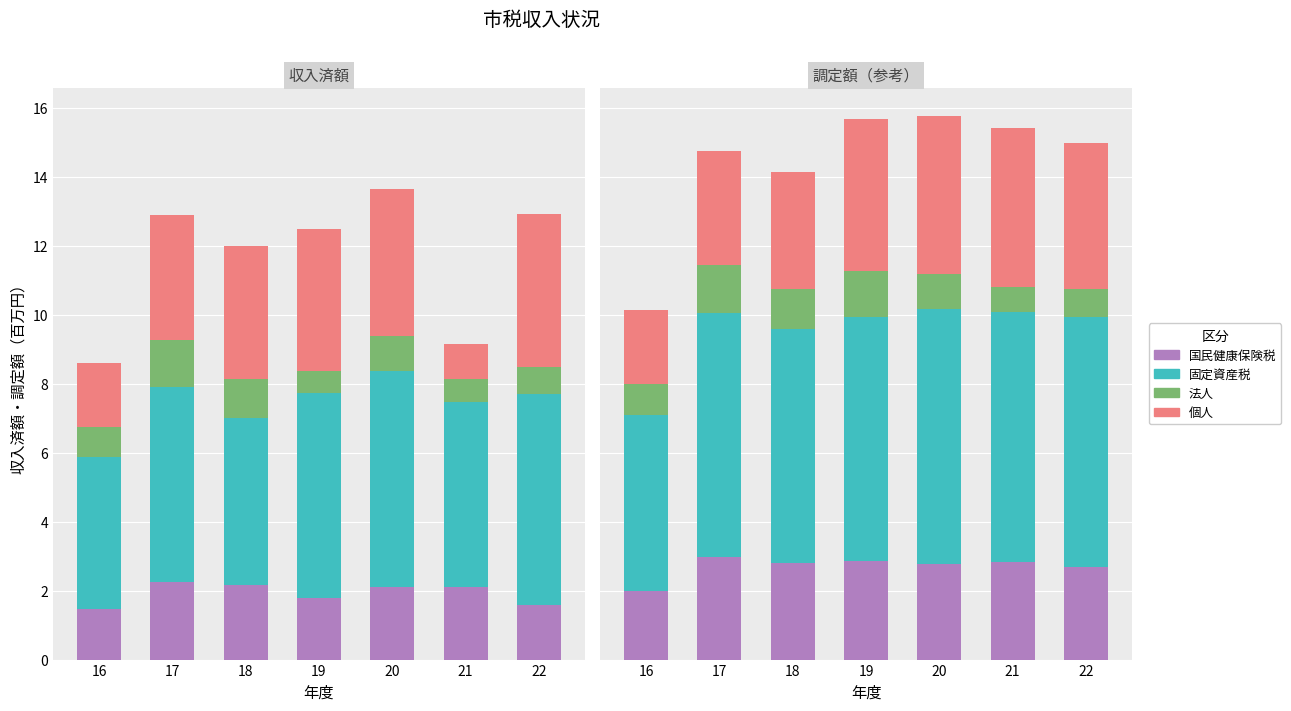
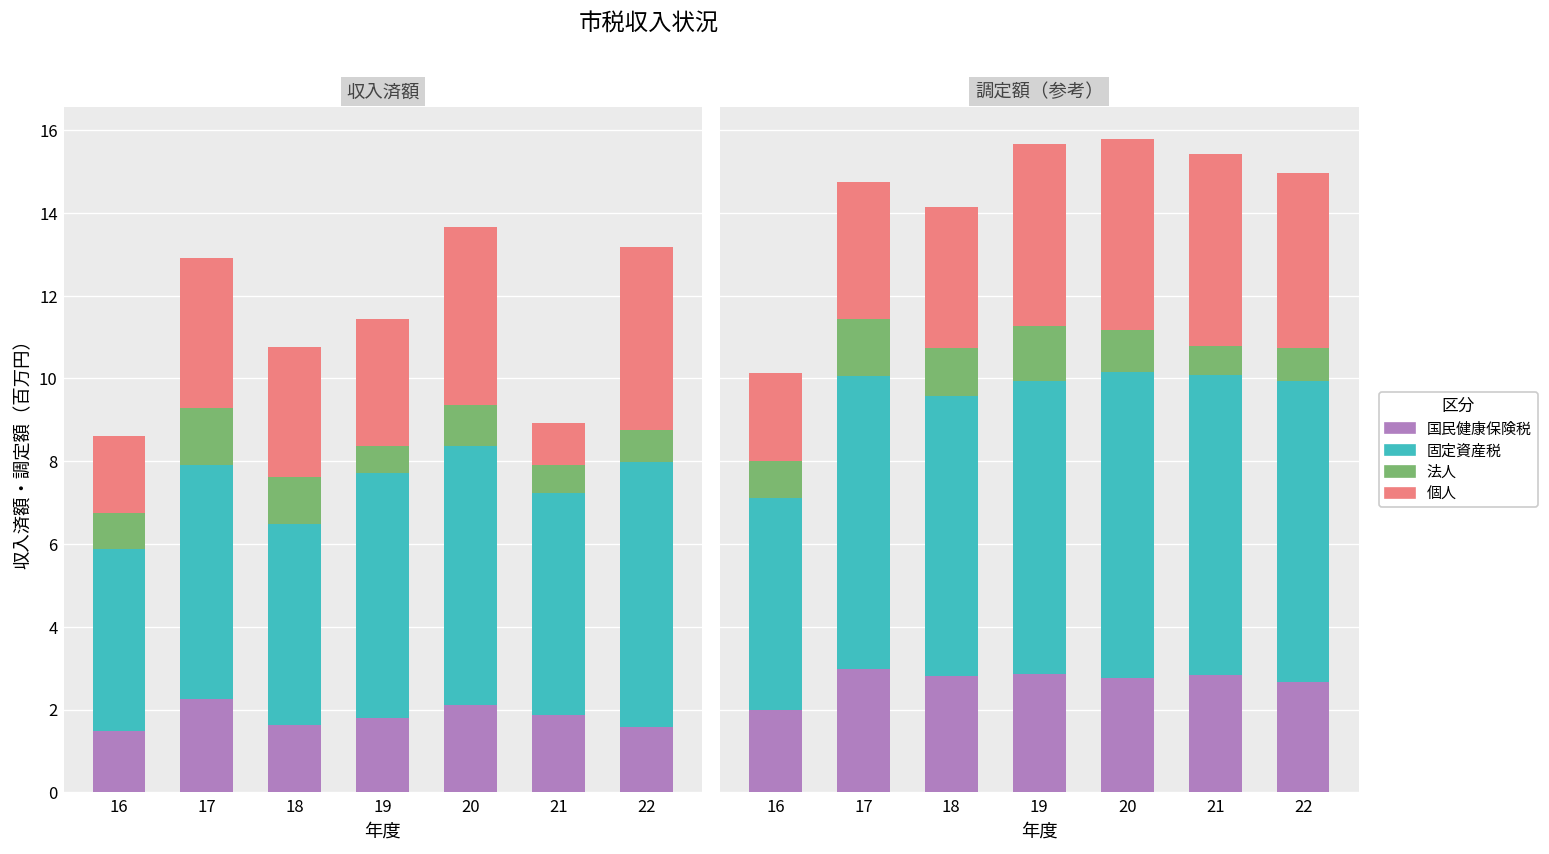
収入済額, 国民健康保険税, 18: 2.2 -> 1.6
収入済額, 個人, 18: 3.8 -> 3.2
収入済額, 個人, 19: 4.1 -> 3.1
収入済額, 国民健康保険税, 21: 2.1 -> 1.9
収入済額, 固定資産税, 22: 6.1 -> 6.4
